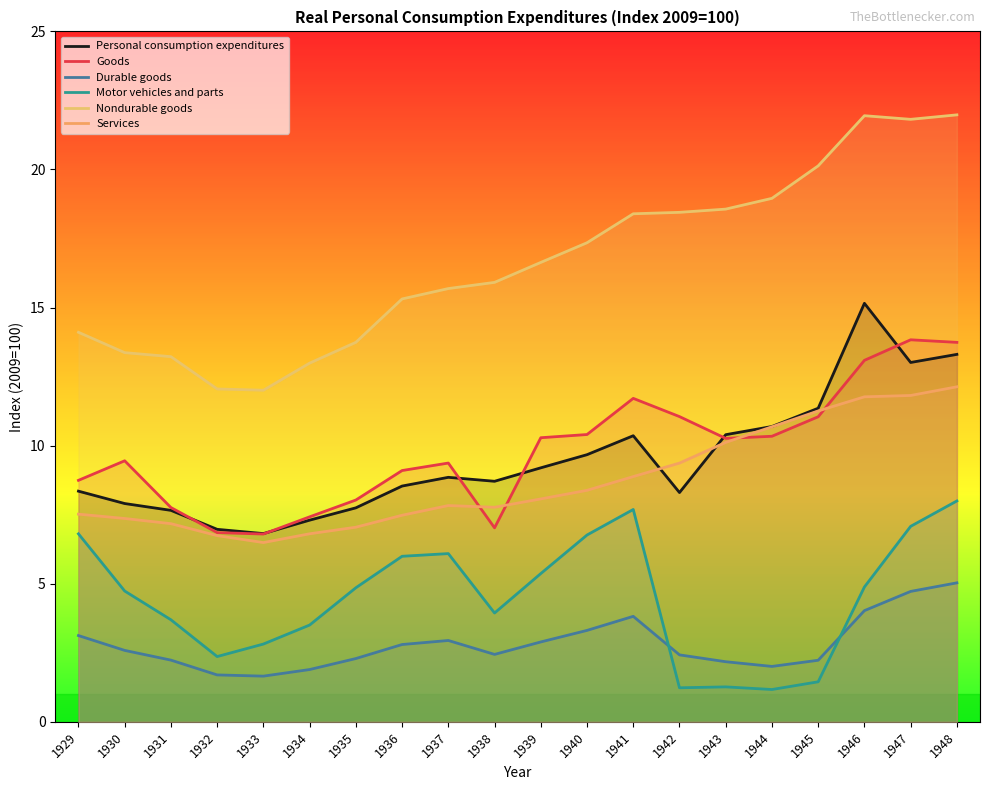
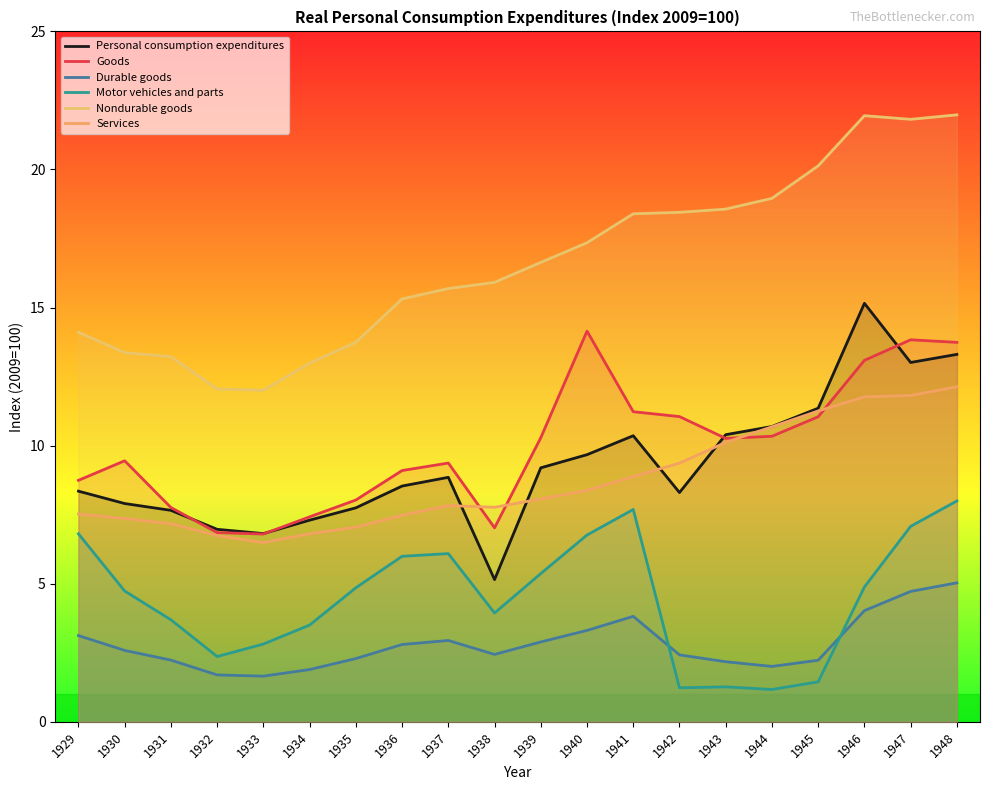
Personal consumption expenditures, 1938: 8.7 -> 5.2
Goods, 1940: 10.4 -> 14.1
Goods, 1941: 11.7 -> 11.2
